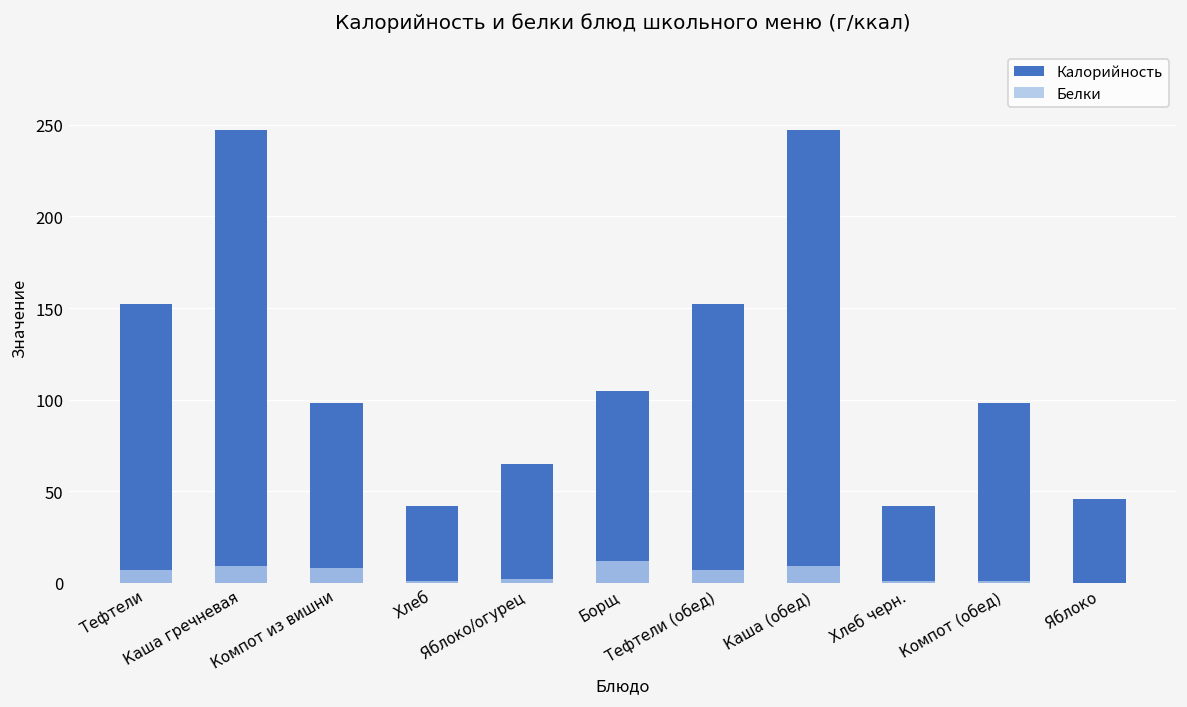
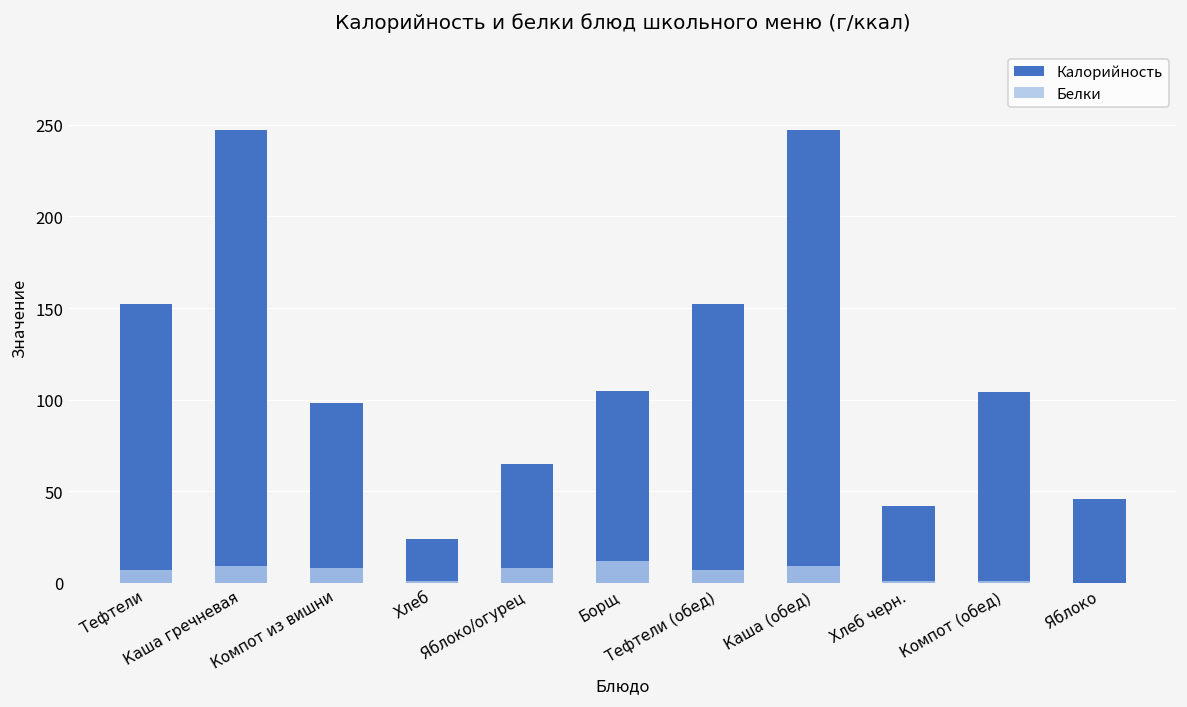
Калорийность, Хлеб: 42 -> 24
Белки, Яблоко/огурец: 2 -> 8
Калорийность, Компот (обед): 98 -> 104
